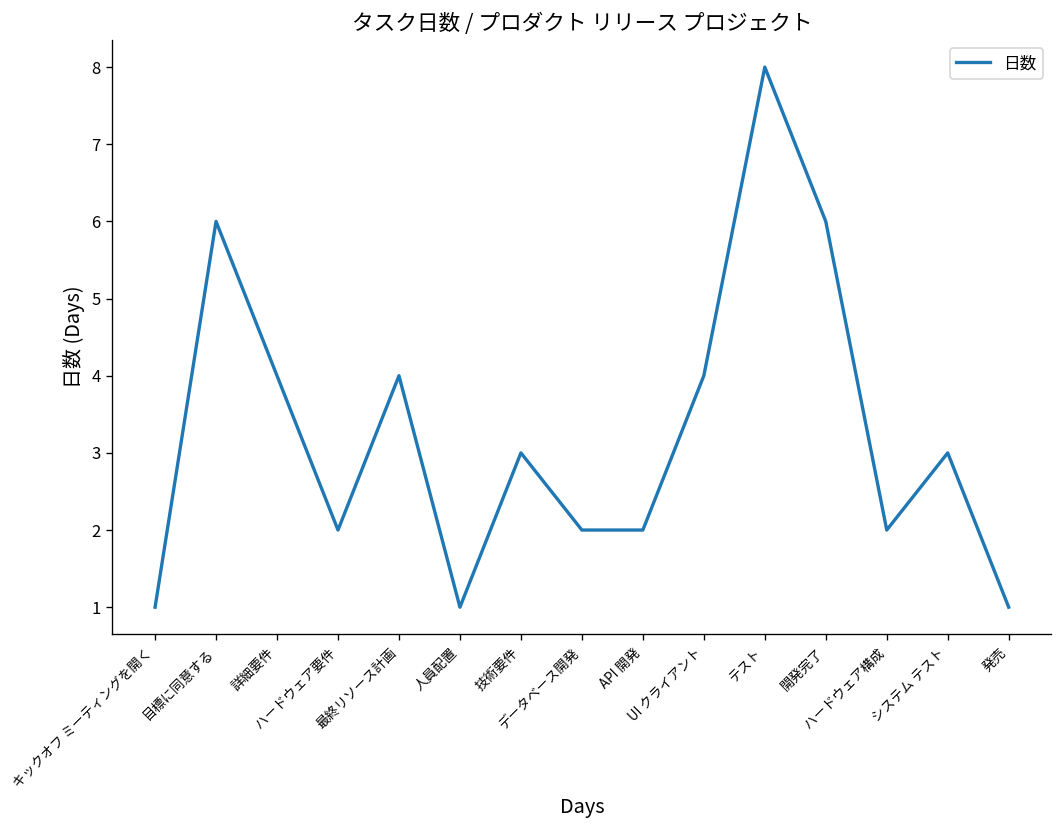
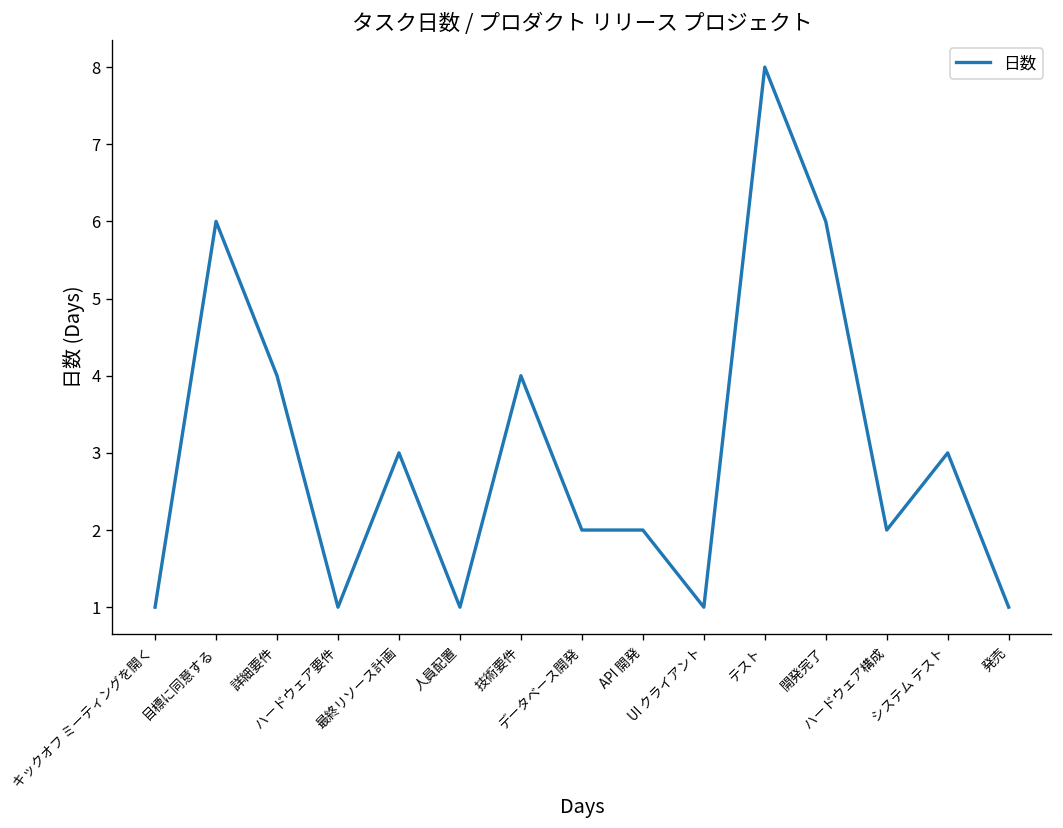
ハードウェア要件: 2 -> 1
最終リソース計画: 4 -> 3
技術要件: 3 -> 4
UI クライアント: 4 -> 1
